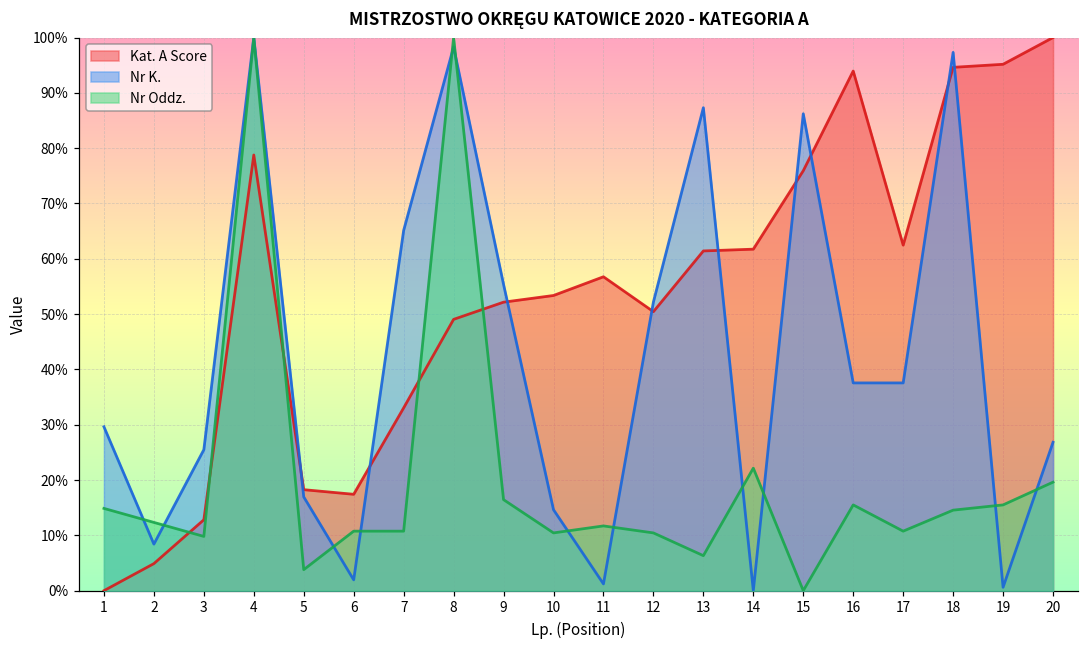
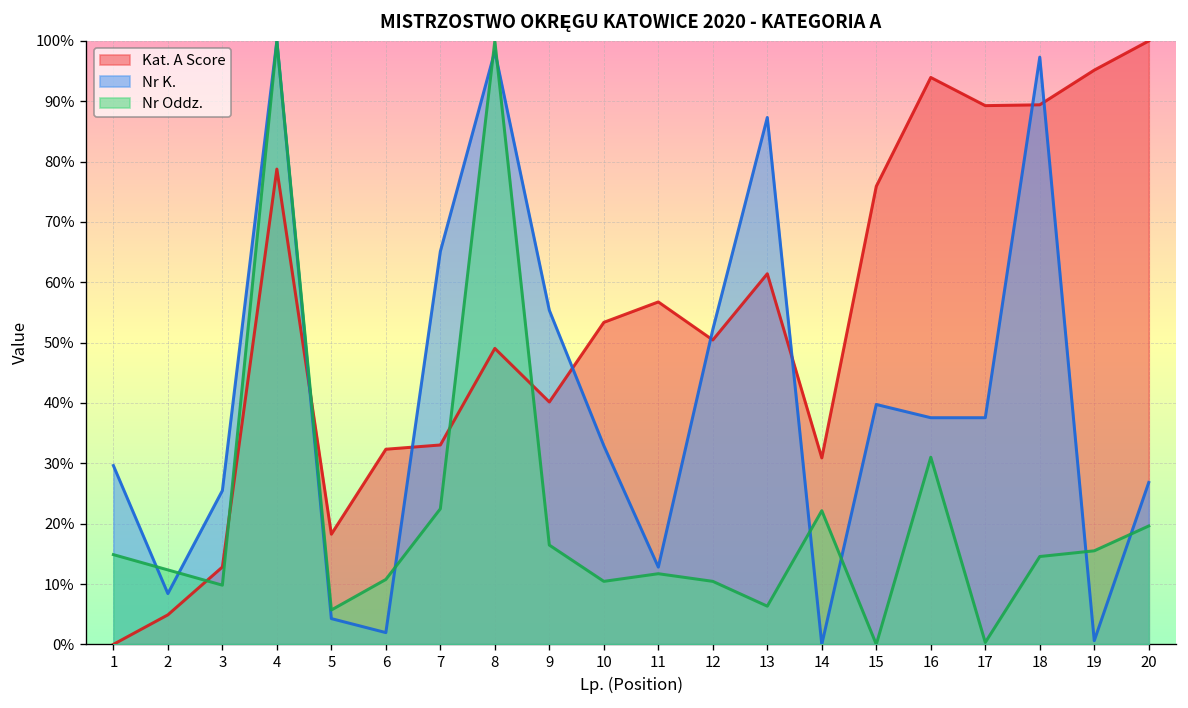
Nr K., 5: 17% -> 4%
Nr Oddz., 5: 4% -> 6%
Kat. A Score, 6: 17% -> 32%
Nr Oddz., 7: 11% -> 22%
Kat. A Score, 9: 52% -> 40%
Nr K., 10: 15% -> 33%
Nr K., 11: 1% -> 13%
Kat. A Score, 14: 62% -> 31%
Nr K., 15: 86% -> 40%
Nr Oddz., 16: 16% -> 31%
Kat. A Score, 17: 62% -> 89%
Nr Oddz., 17: 11% -> 0%
Kat. A Score, 18: 95% -> 89%
